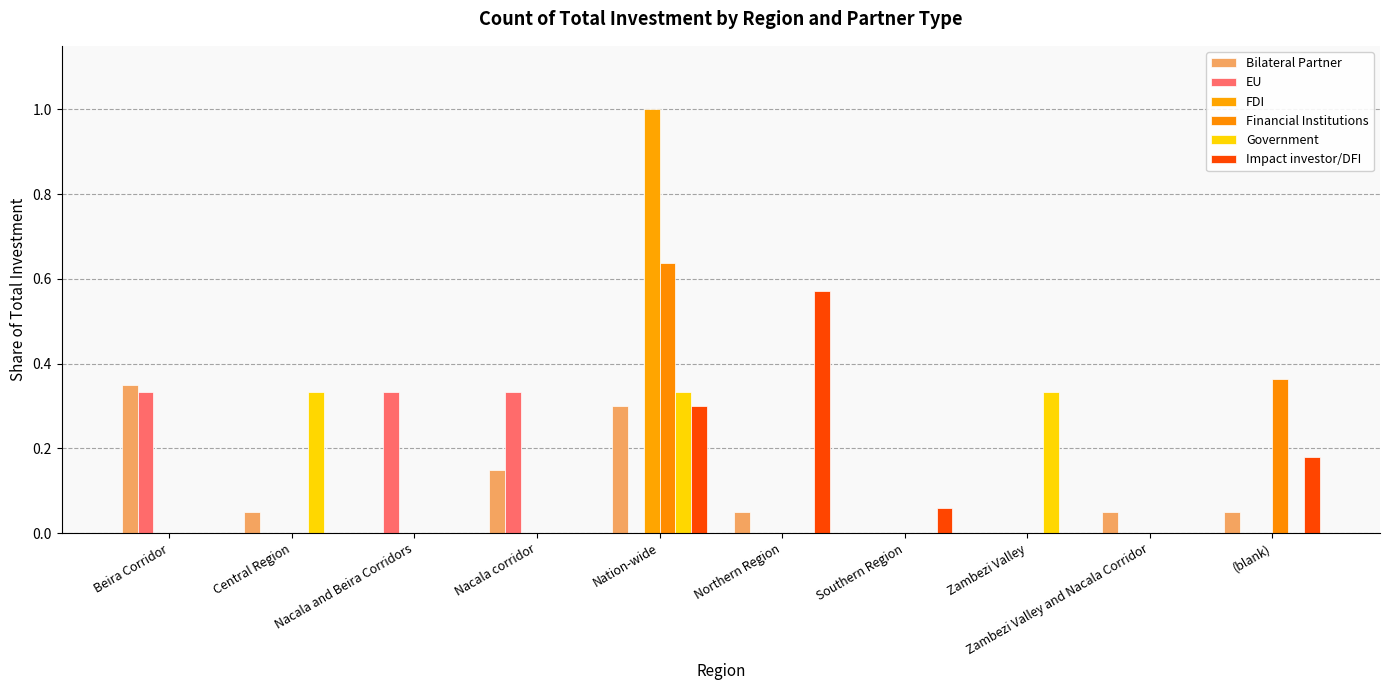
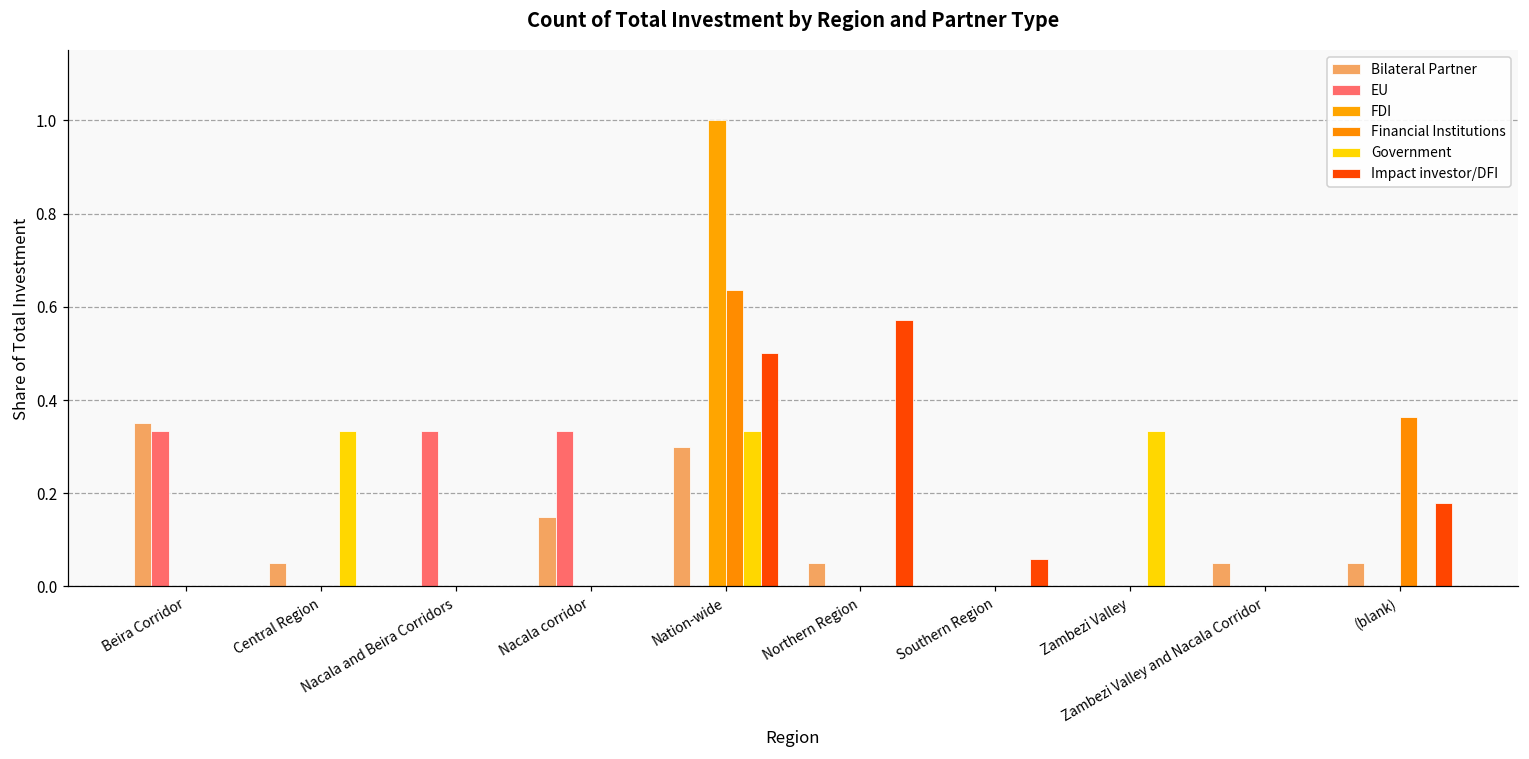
Impact investor/DFI, Nation-wide: 0.3 -> 0.5
